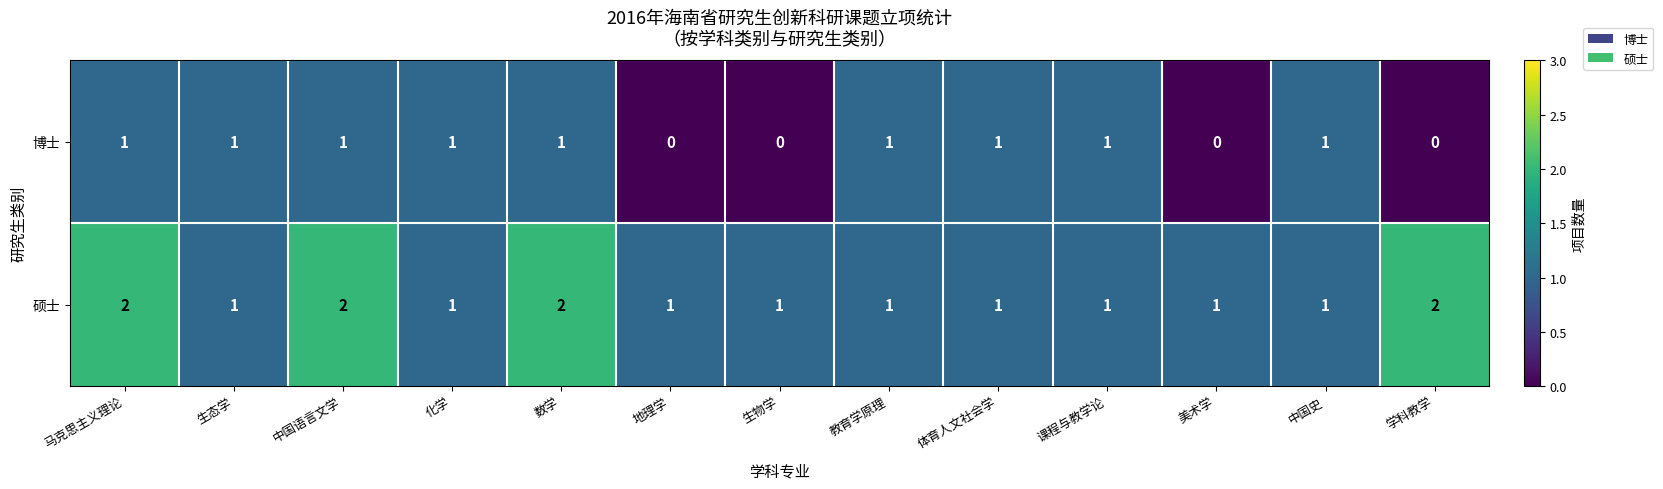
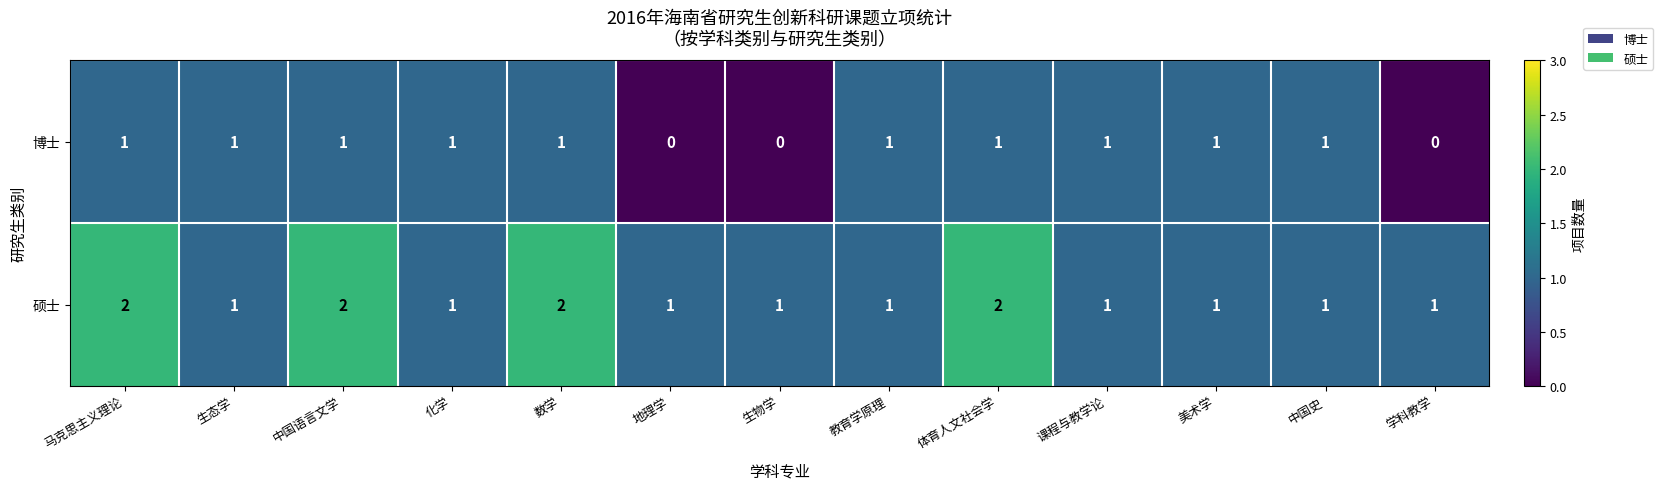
博士, 美术学: 0 -> 1
硕士, 体育人文社会学: 1 -> 2
硕士, 学科教学: 2 -> 1
